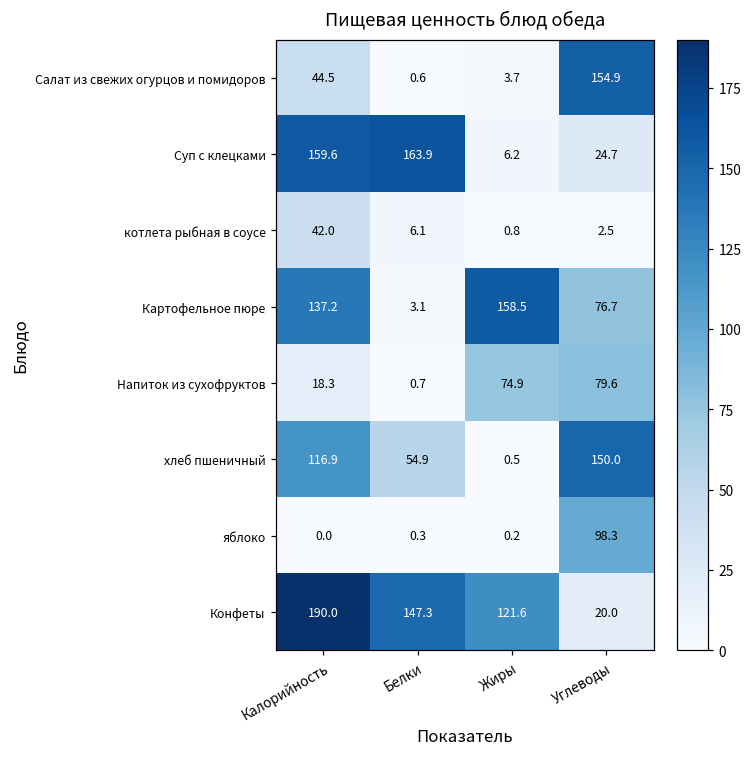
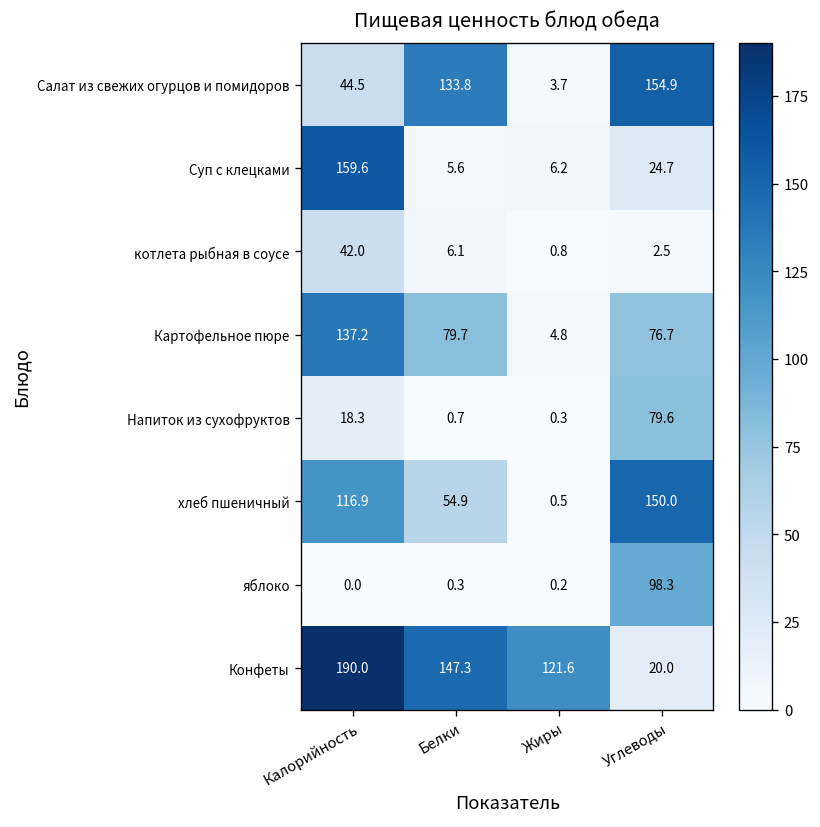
Салат из свежих огурцов и помидоров, Белки: 0.6 -> 133.8
Суп с клецками, Белки: 163.9 -> 5.6
Картофельное пюре, Белки: 3.1 -> 79.7
Картофельное пюре, Жиры: 158.5 -> 4.8
Напиток из сухофруктов, Жиры: 74.9 -> 0.3
